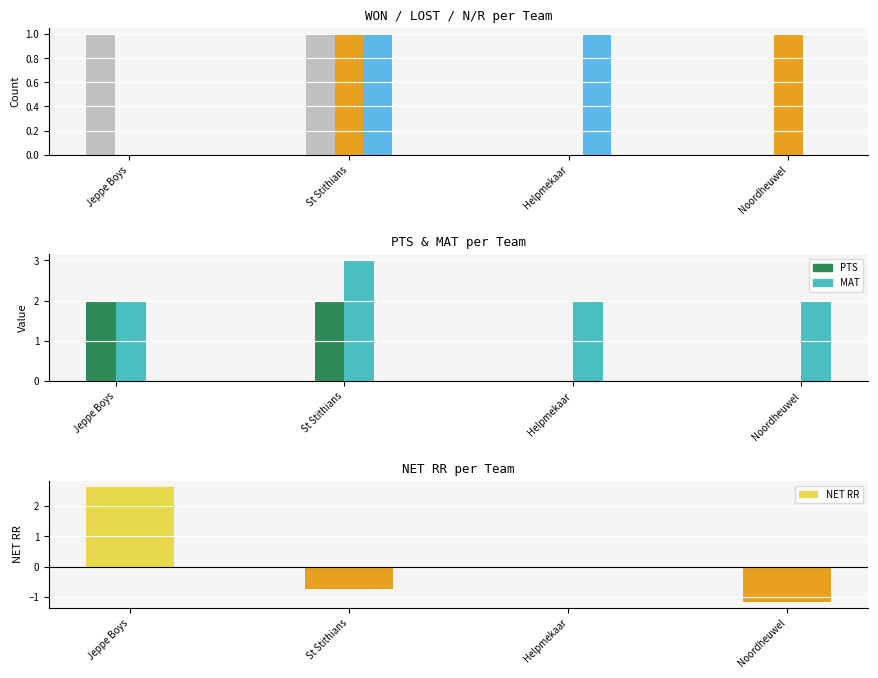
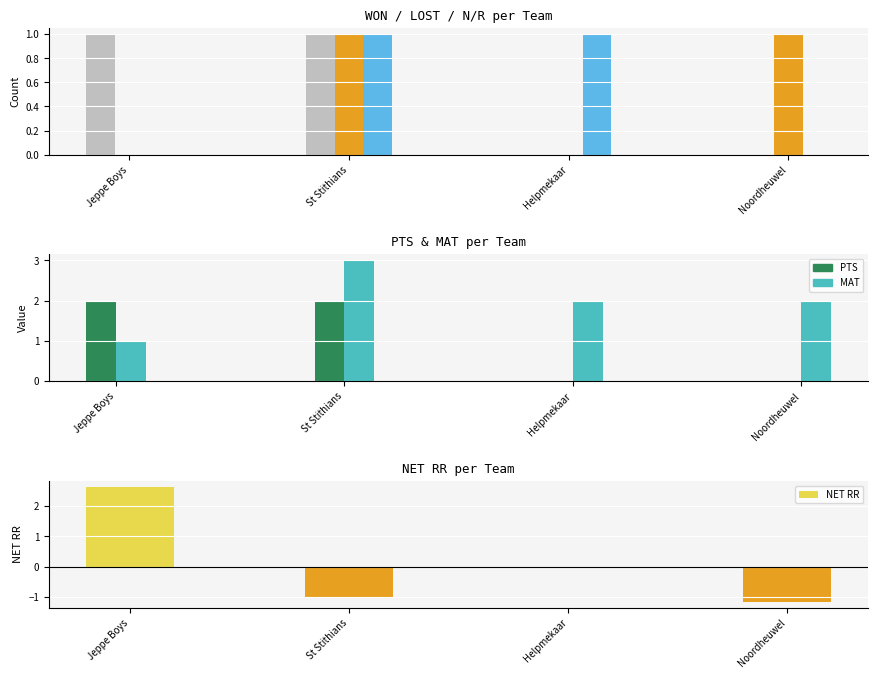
PTS & MAT per Team, MAT, Jeppe Boys: 2 -> 1
NET RR per Team, St Stithians: -0.7 -> -1.0
